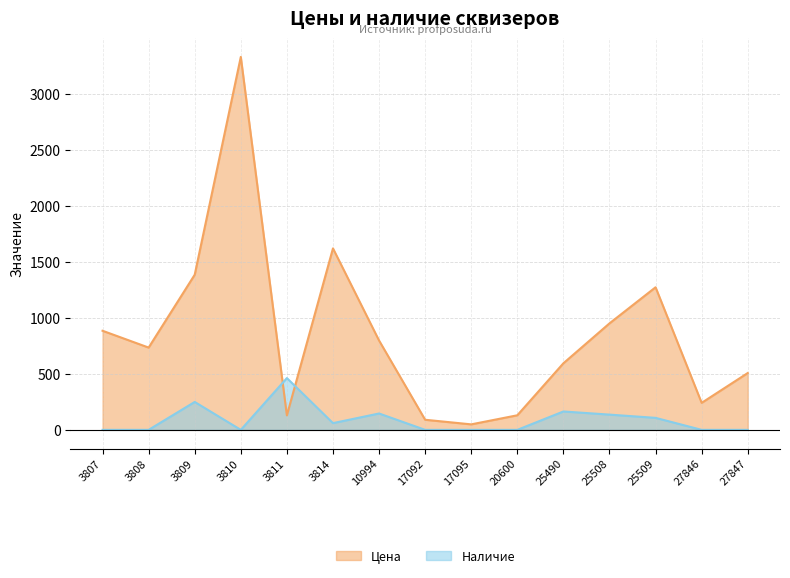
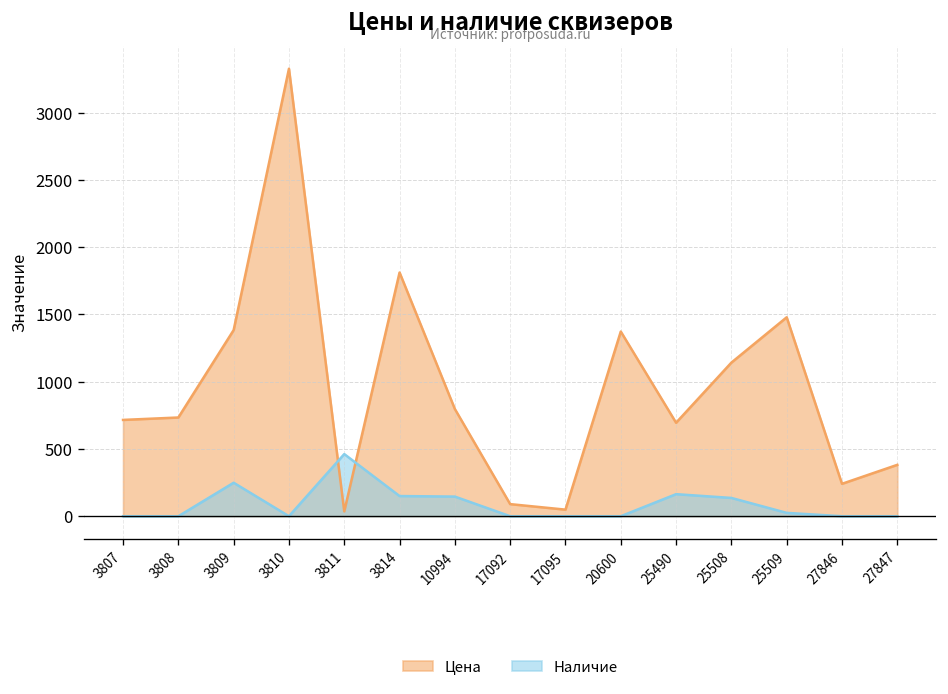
Цена, 3807: 880 -> 720
Цена, 3811: 130 -> 40
Цена, 3814: 1620 -> 1810
Наличие, 3814: 60 -> 150
Цена, 20600: 130 -> 1370
Цена, 25490: 590 -> 700
Цена, 25508: 950 -> 1140
Цена, 25509: 1270 -> 1480
Наличие, 25509: 110 -> 30
Цена, 27847: 510 -> 380
